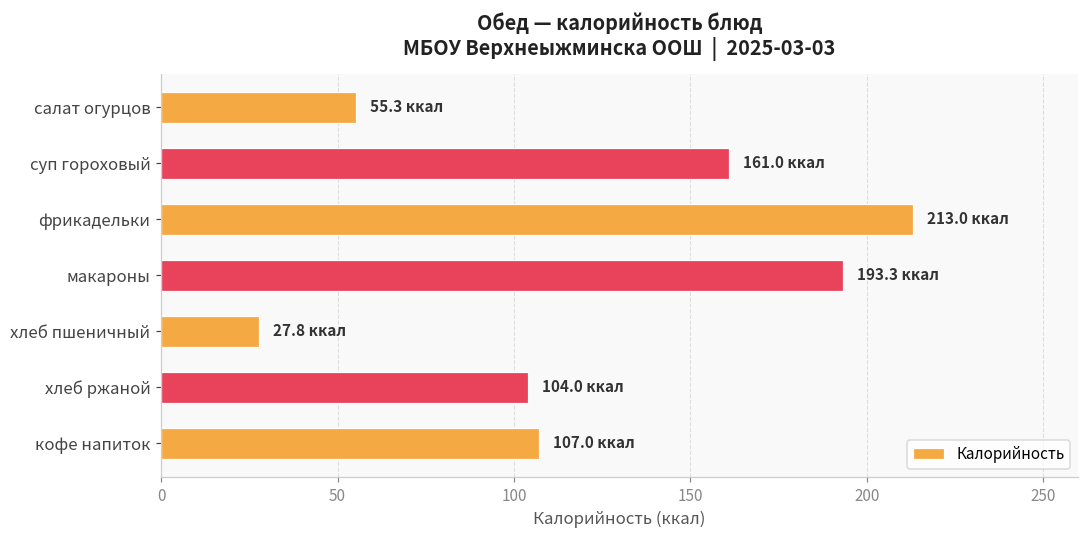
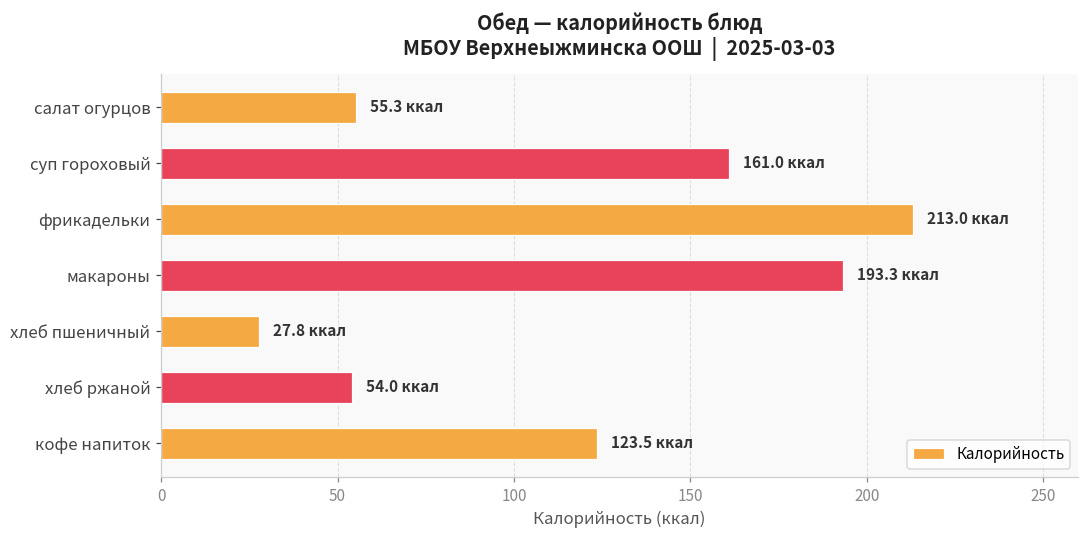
хлеб ржаной: 104.0 -> 54.0
кофе напиток: 107.0 -> 123.5
